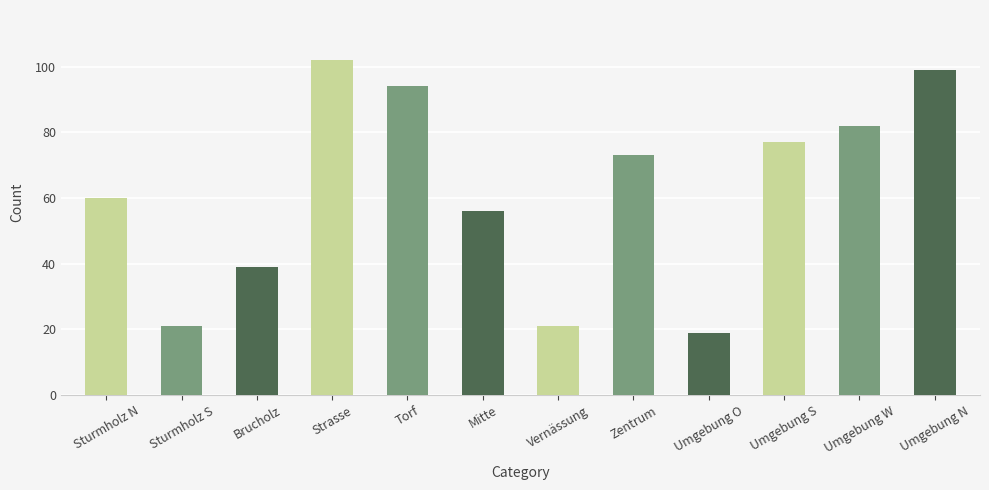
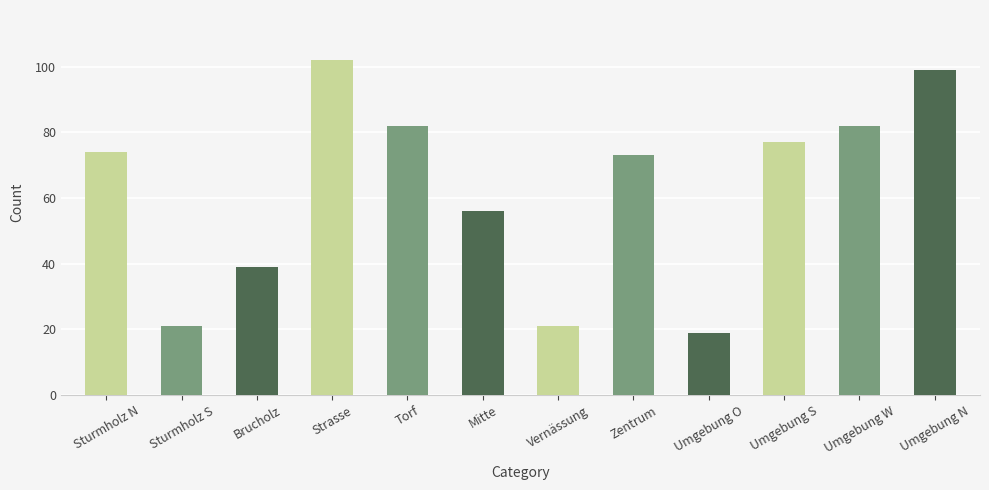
Sturmholz N: 60 -> 74
Torf: 94 -> 82
